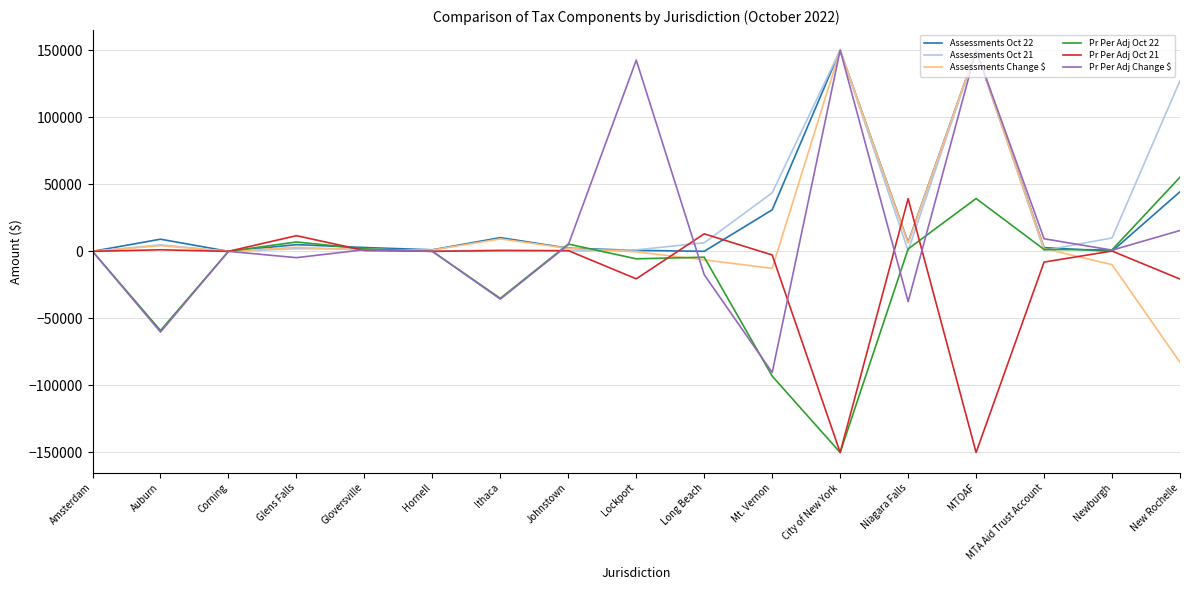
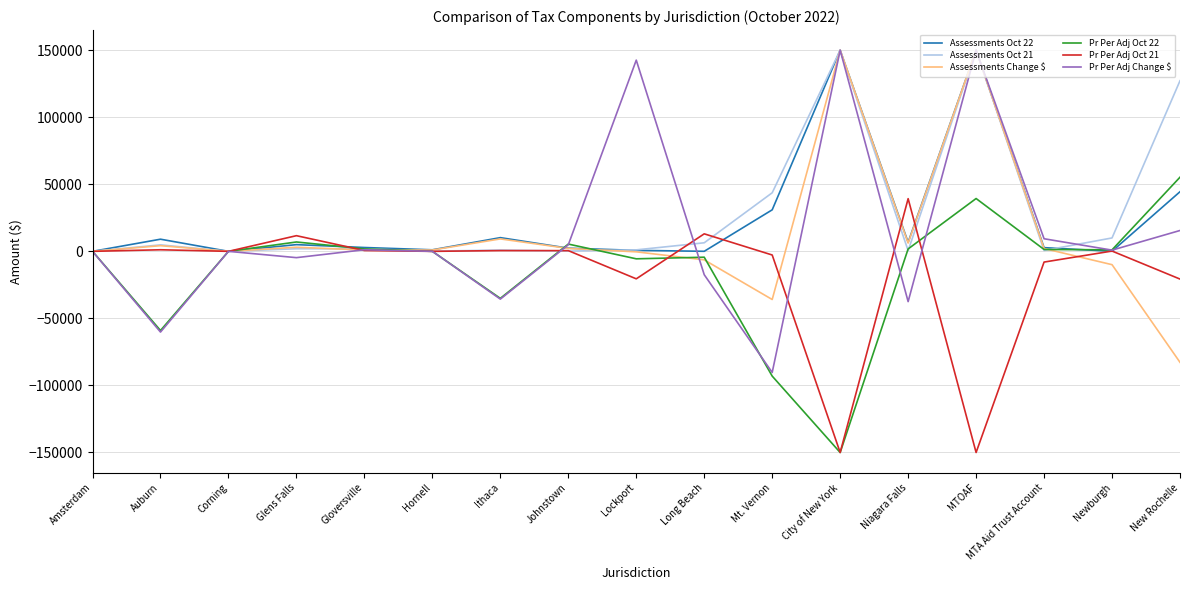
Assessments Change $, Mt. Vernon: -13000 -> -36000
